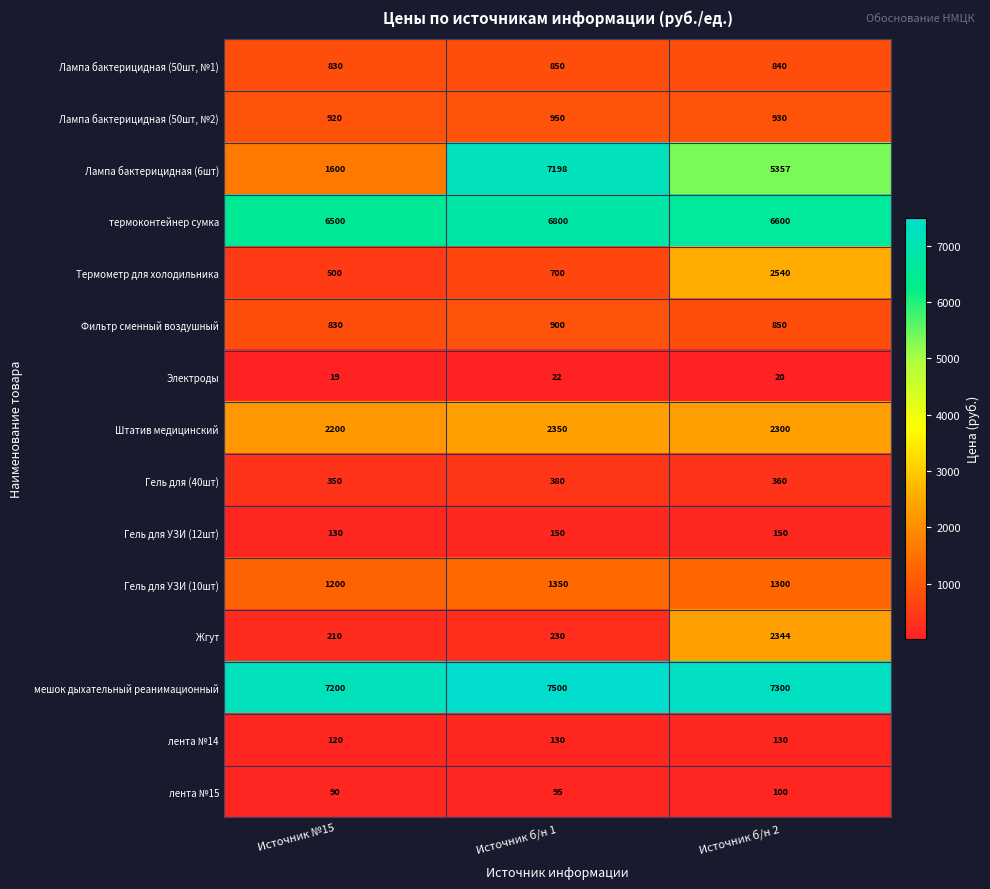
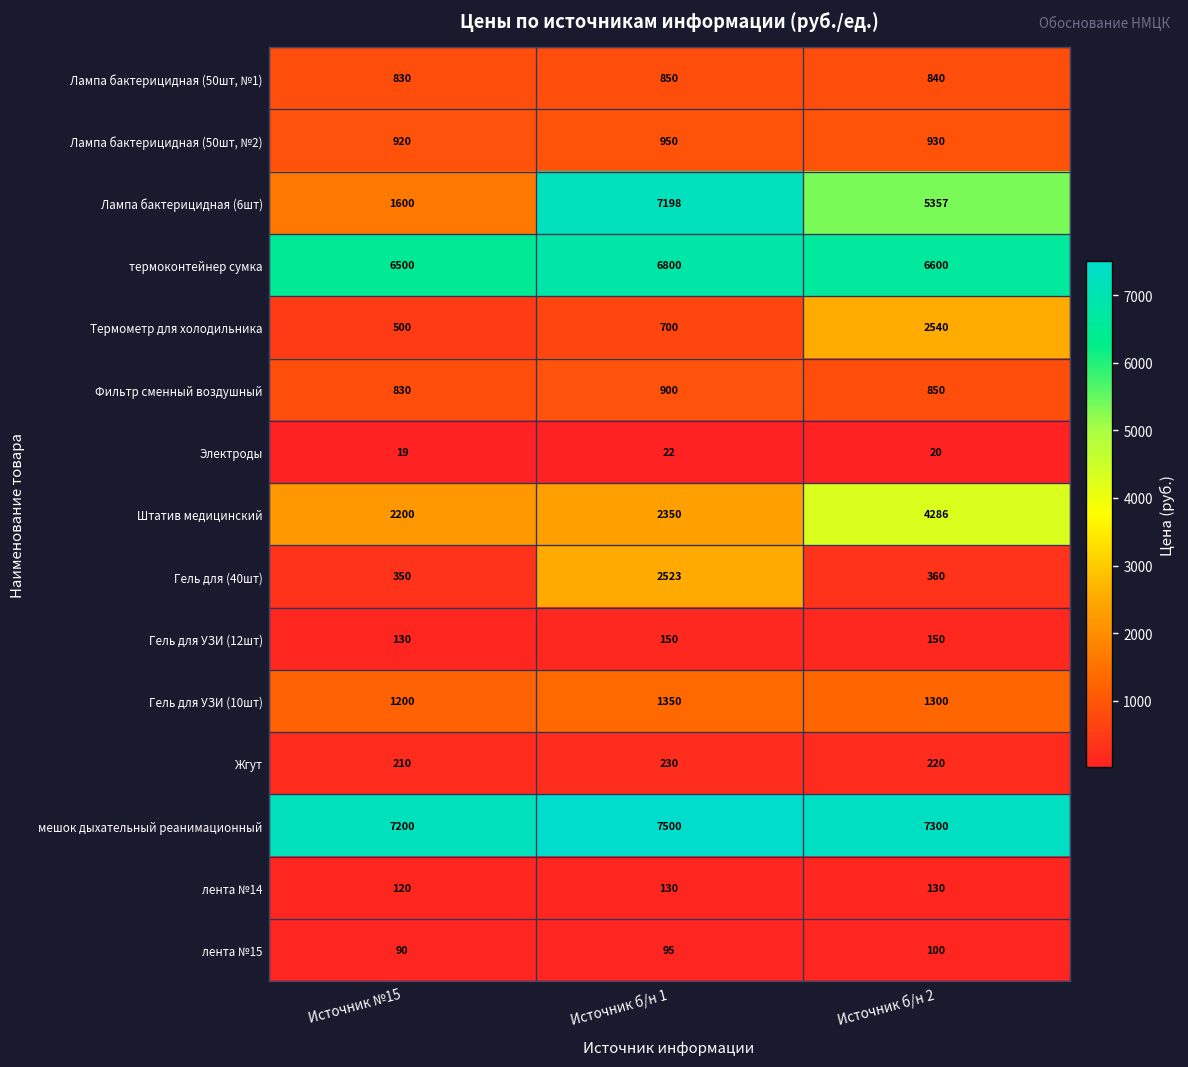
Штатив медицинский, Источник б/н 2: 2300 -> 4286
Гель для (40шт), Источник б/н 1: 380 -> 2523
Жгут, Источник б/н 2: 2344 -> 220
